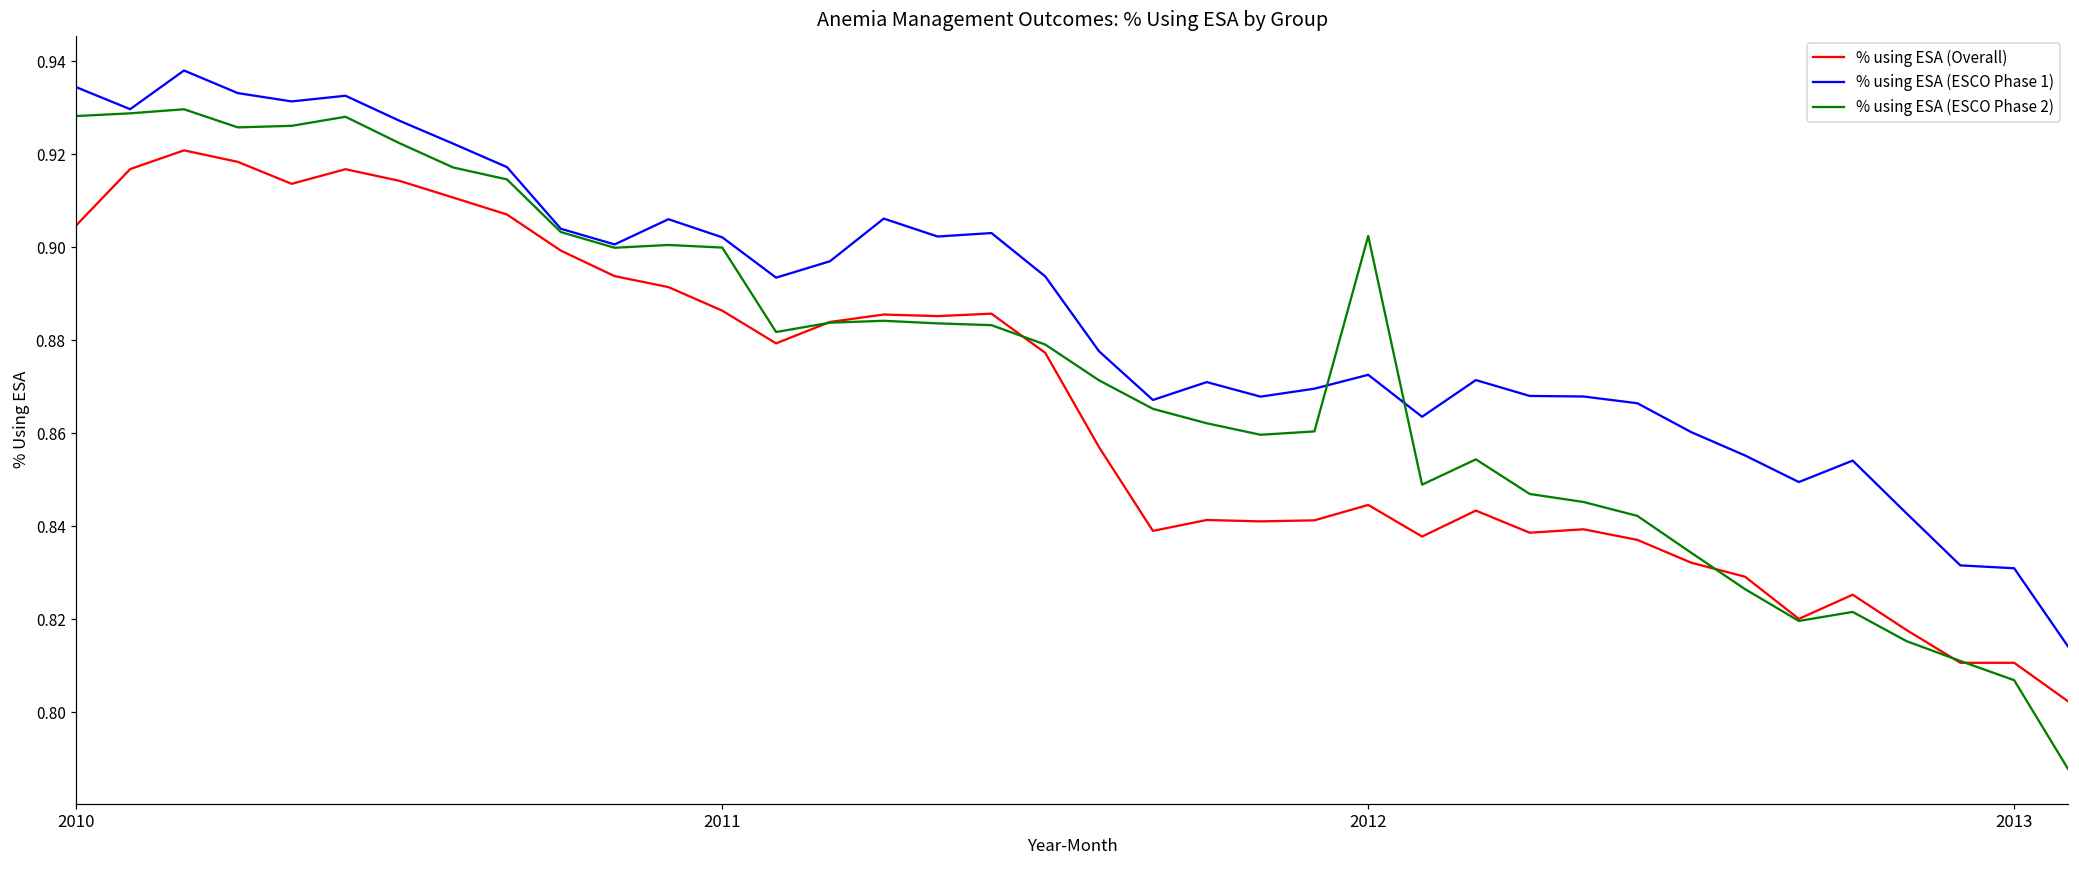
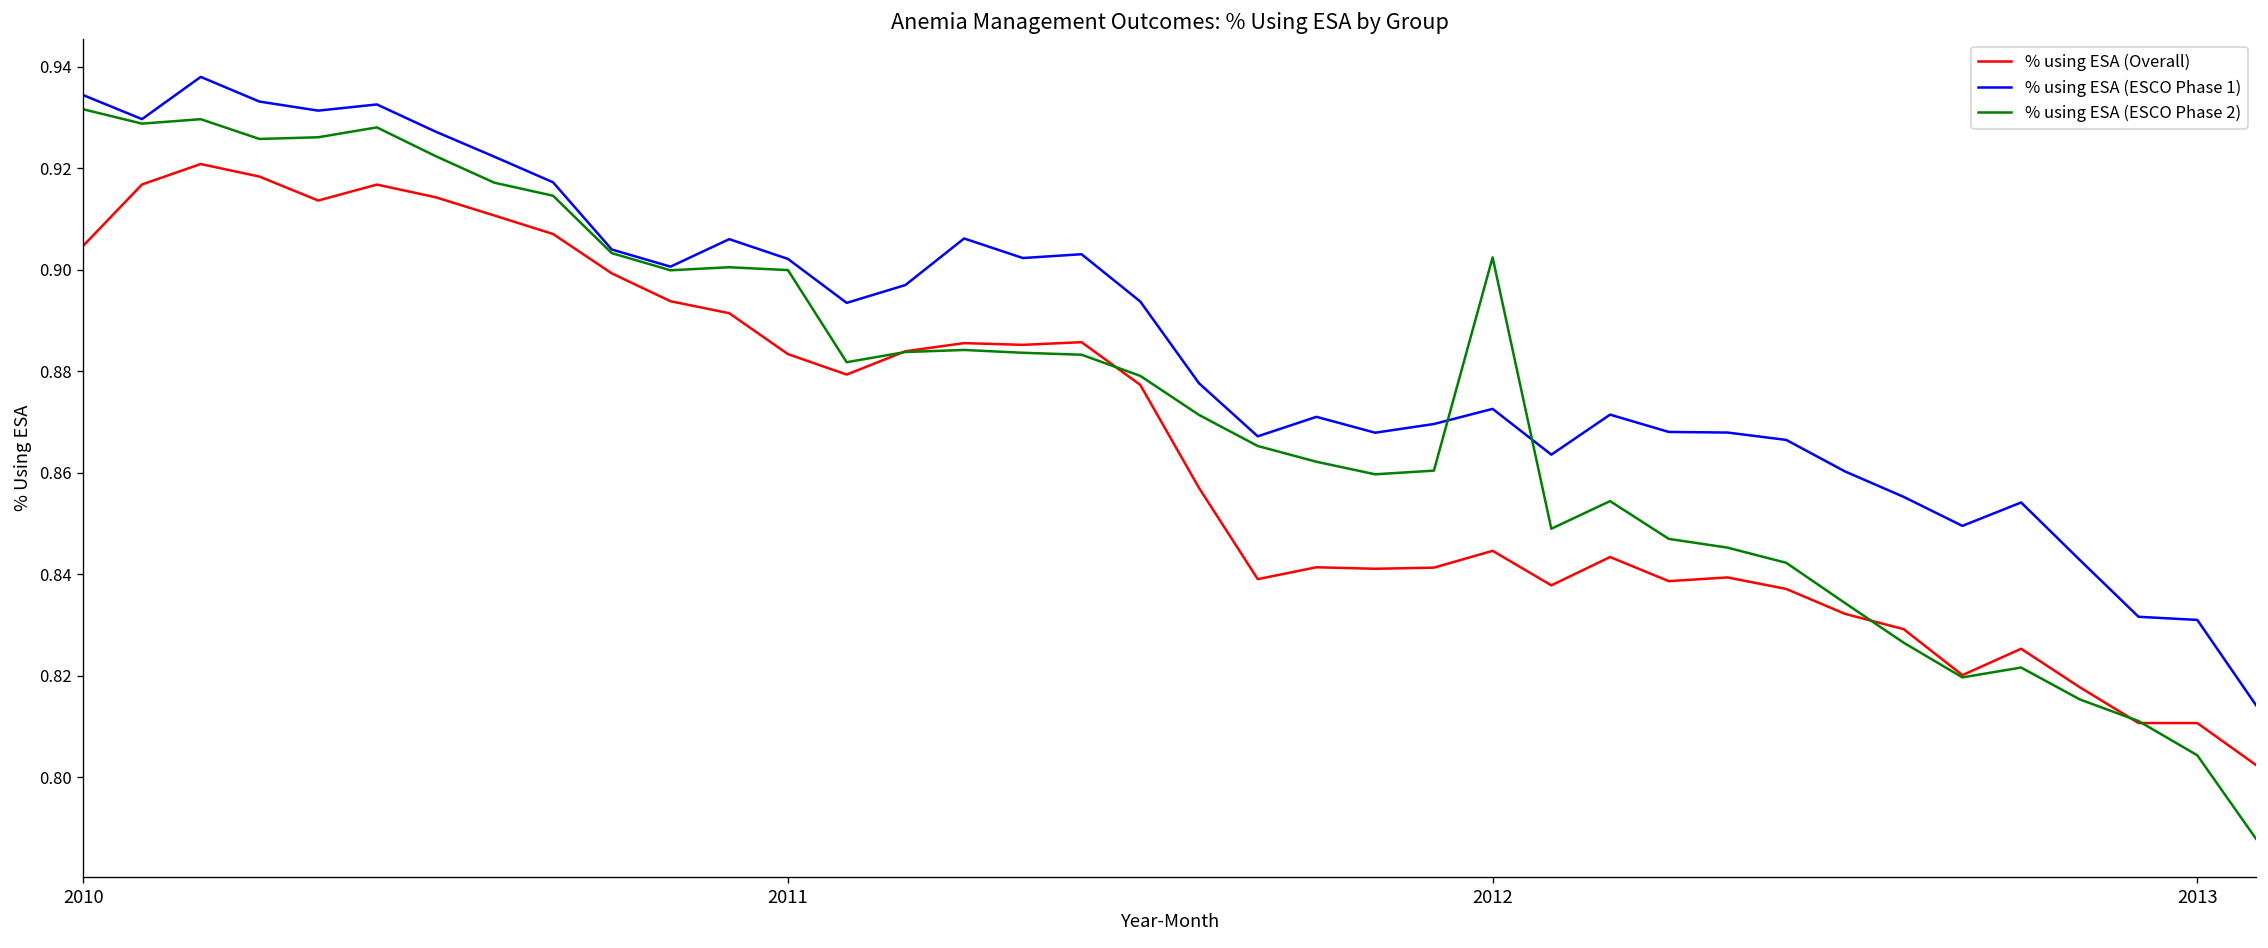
% using ESA (ESCO Phase 2), 2010: 0.928 -> 0.932
% using ESA (Overall), 2011: 0.886 -> 0.883
% using ESA (ESCO Phase 2), 2013: 0.807 -> 0.804
